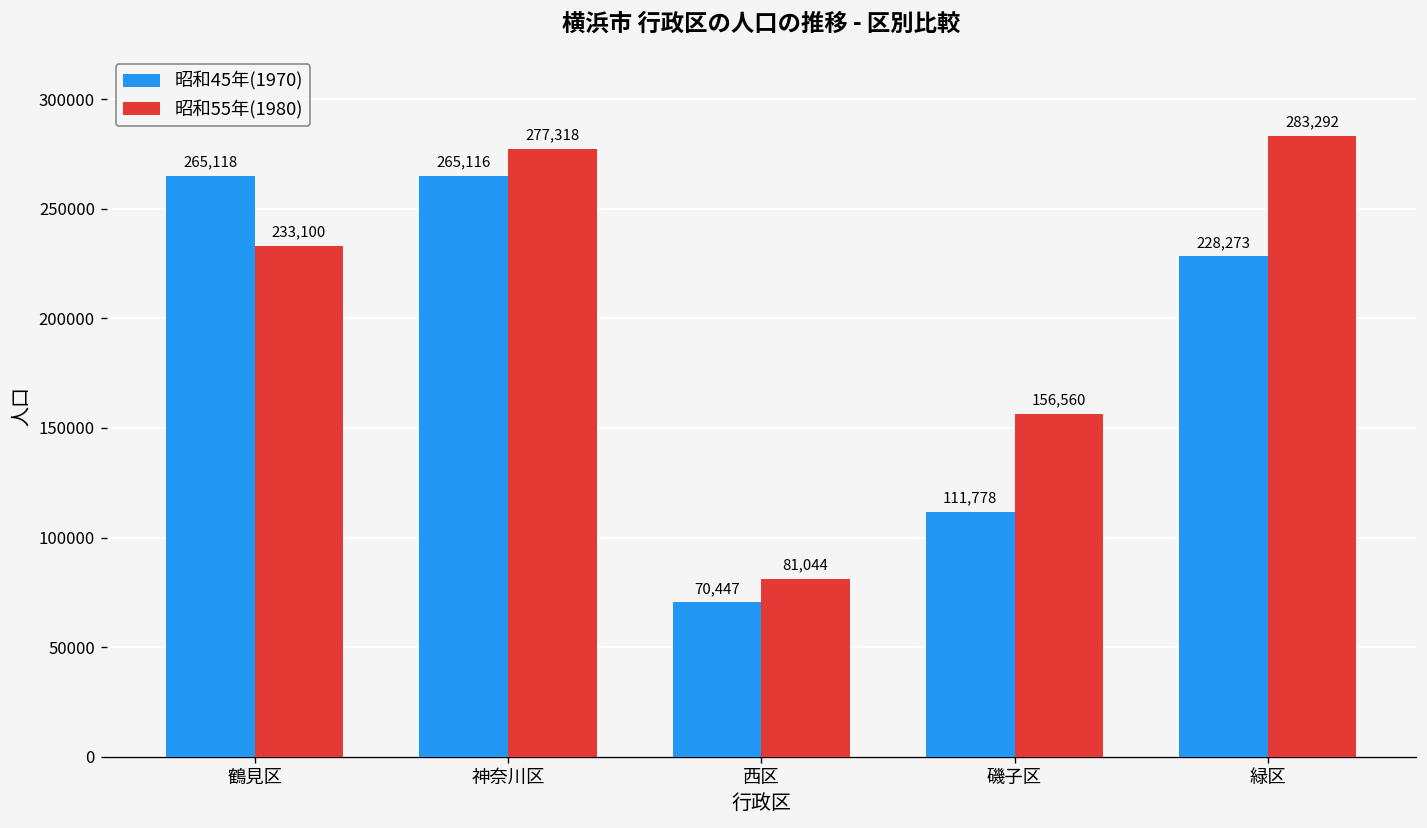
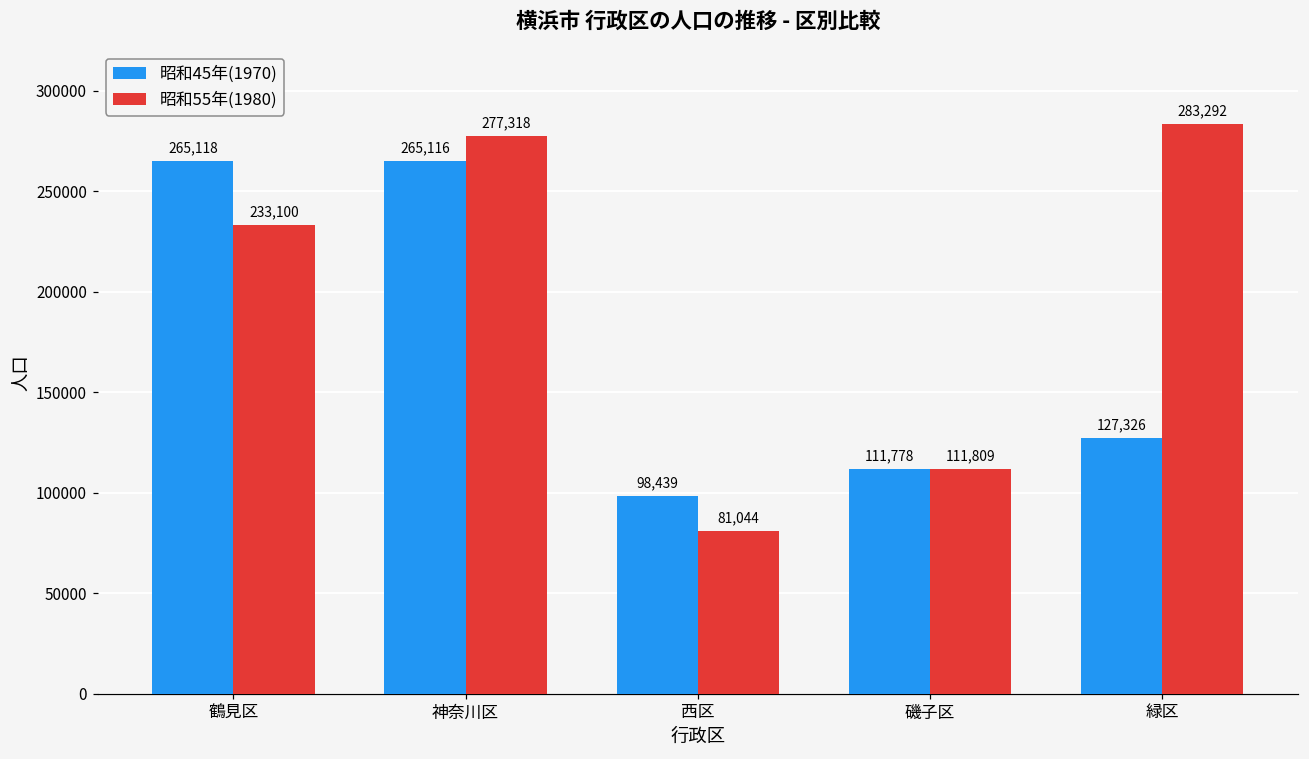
昭和45年(1970), 西区: 70,447 -> 98,439
昭和55年(1980), 磯子区: 156,560 -> 111,809
昭和45年(1970), 緑区: 228,273 -> 127,326
